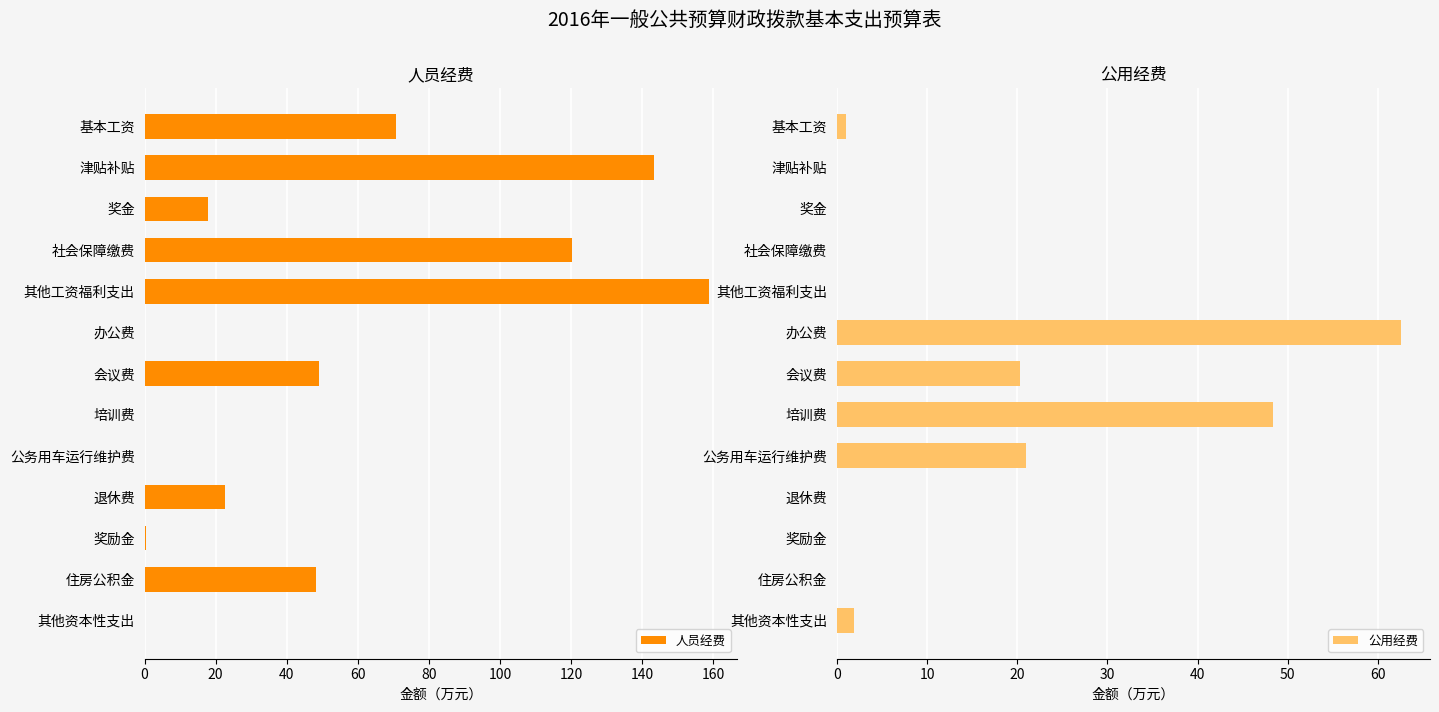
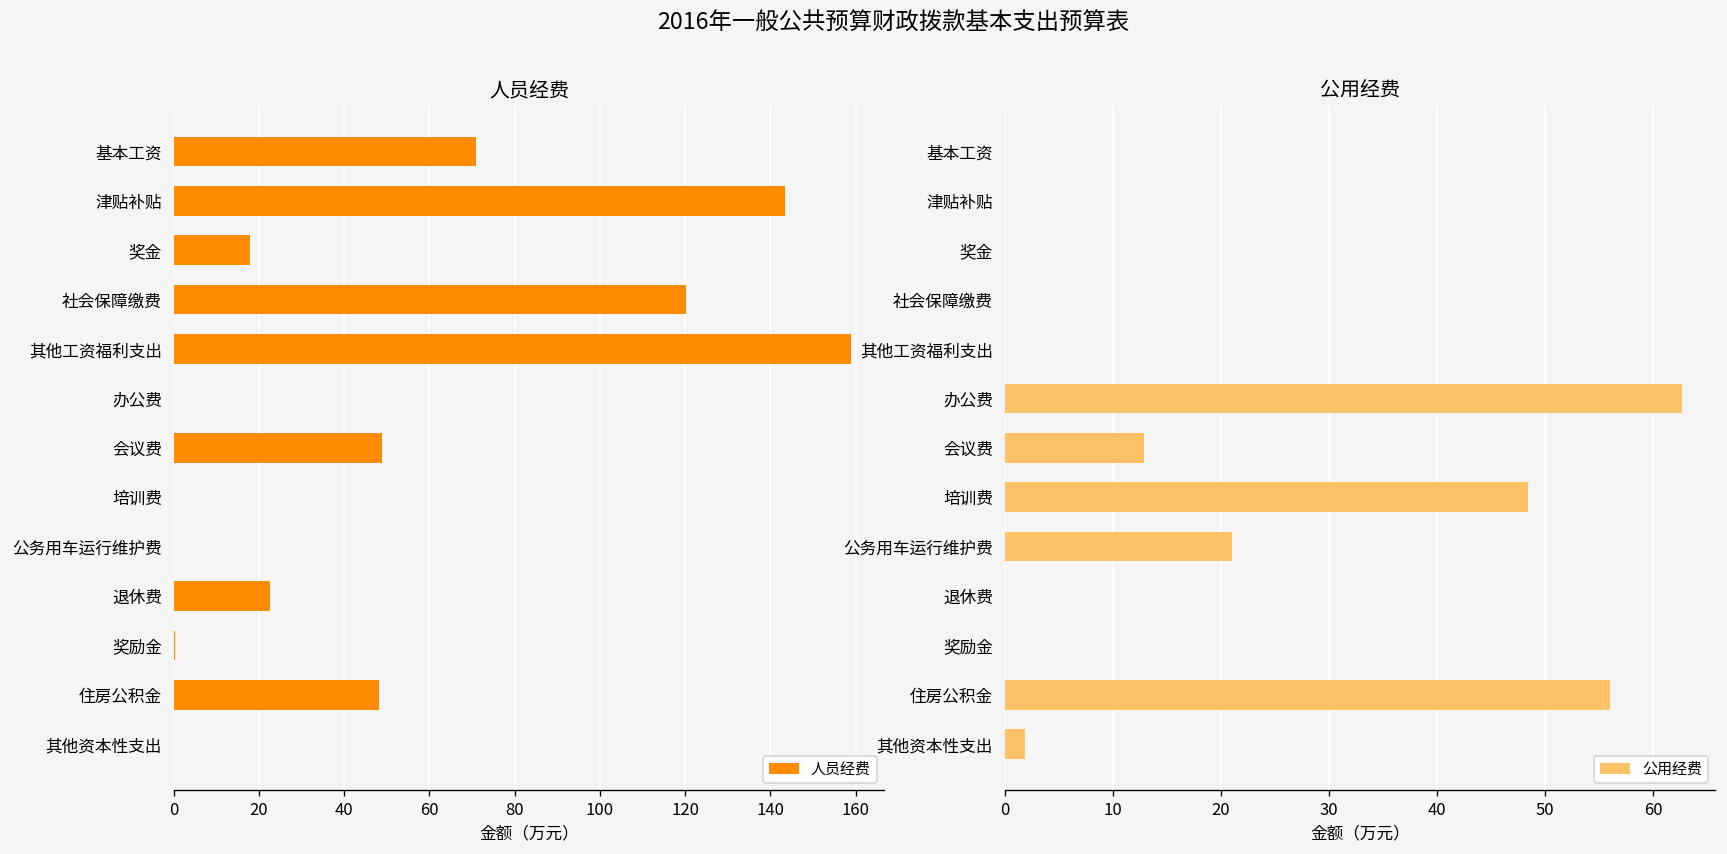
公用经费, 基本工资: 1 -> 0
公用经费, 会议费: 20 -> 13
公用经费, 住房公积金: 0 -> 56
